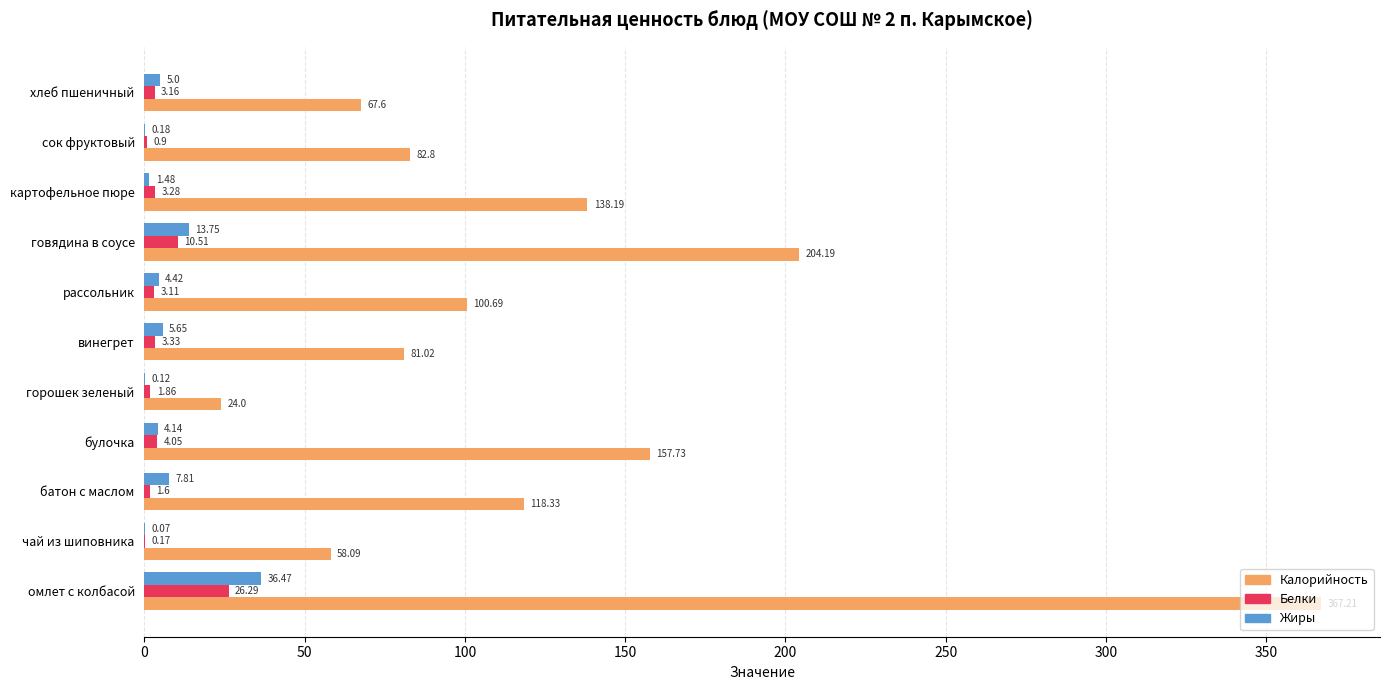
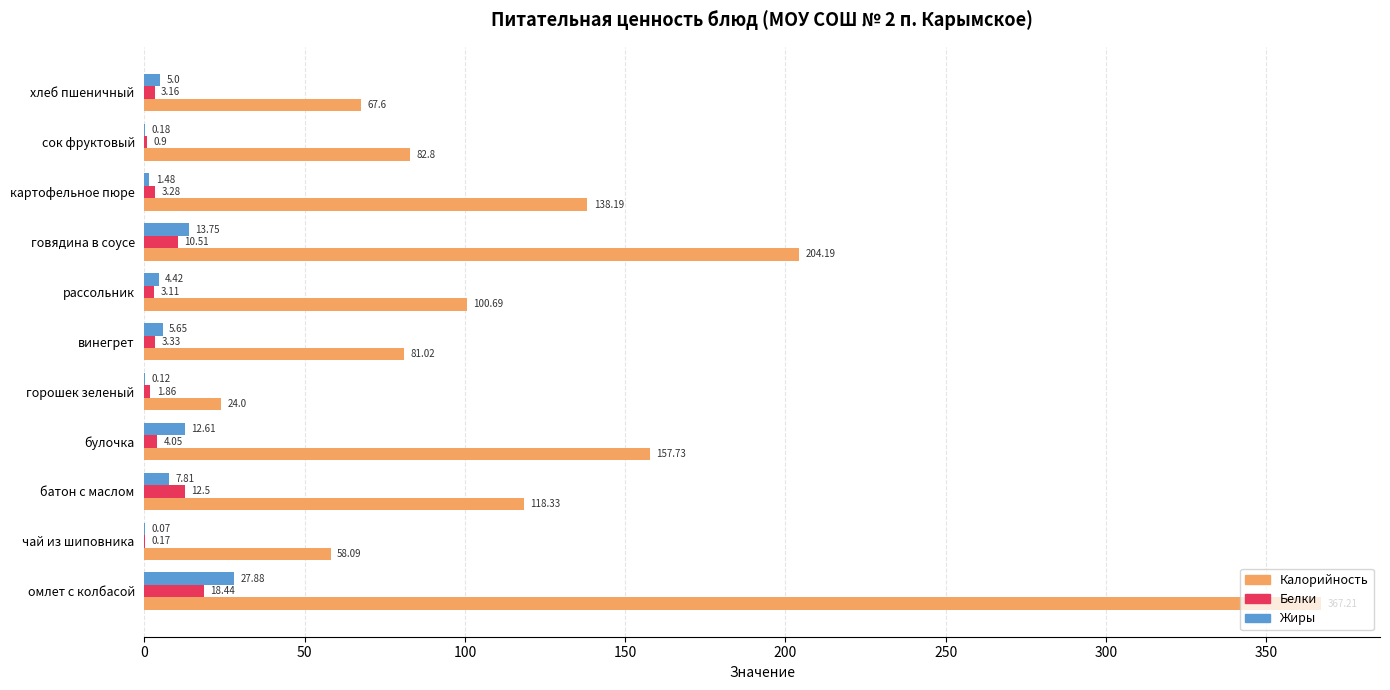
Жиры, булочка: 4.14 -> 12.61
Белки, батон с маслом: 1.6 -> 12.5
Жиры, омлет с колбасой: 36.47 -> 27.88
Белки, омлет с колбасой: 26.29 -> 18.44
